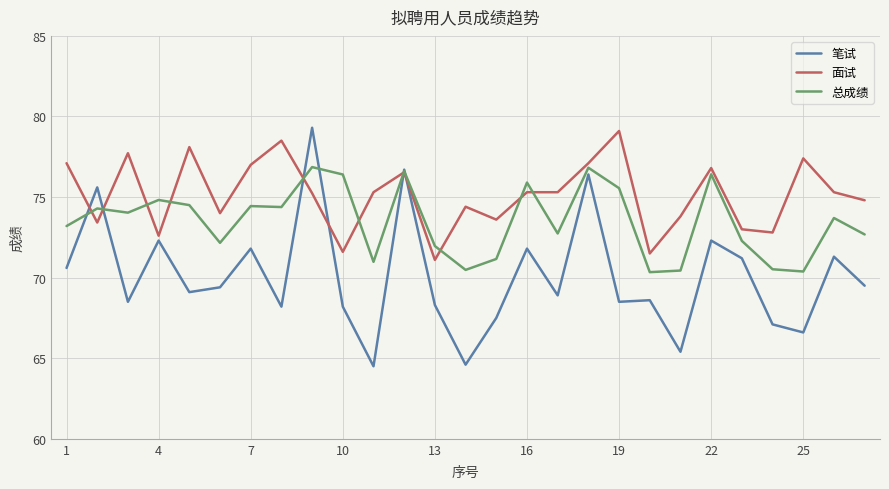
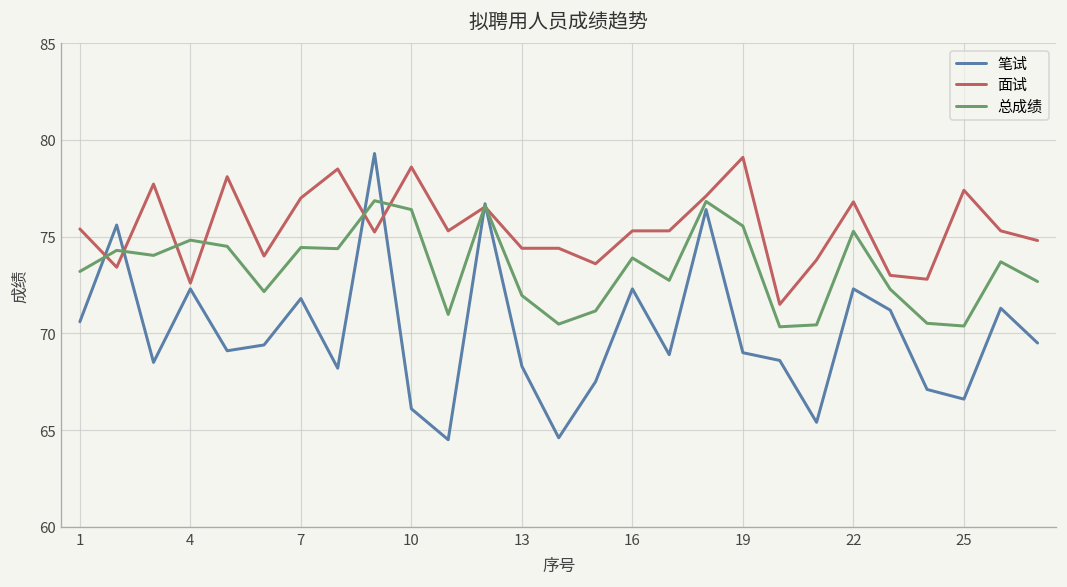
面试, 1: 77.1 -> 75.4
笔试, 10: 68.2 -> 66.1
面试, 10: 71.6 -> 78.6
面试, 13: 71.1 -> 74.4
笔试, 16: 71.8 -> 72.3
总成绩, 16: 75.9 -> 73.9
笔试, 19: 68.5 -> 69.0
总成绩, 22: 76.4 -> 75.3
